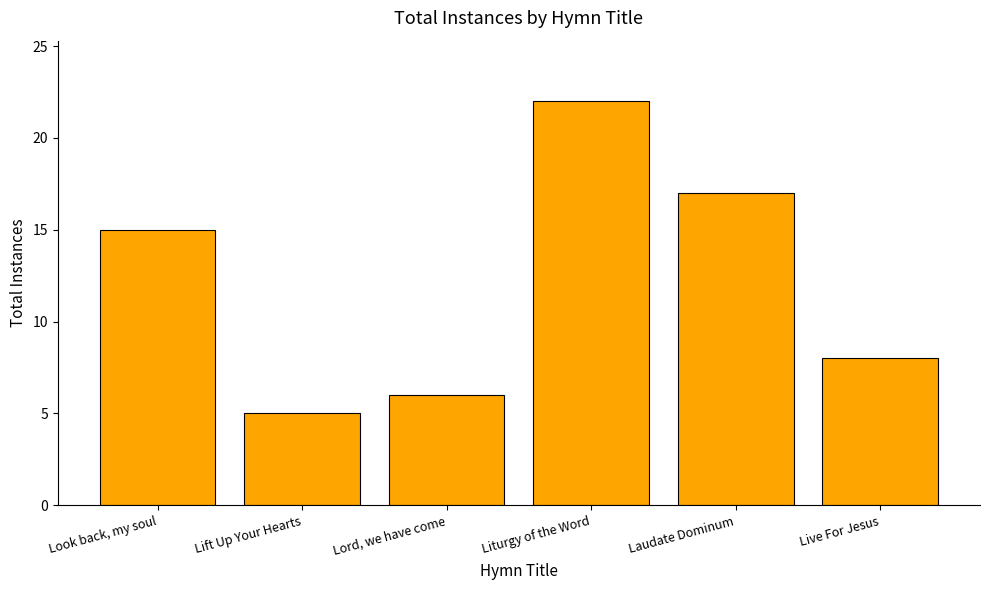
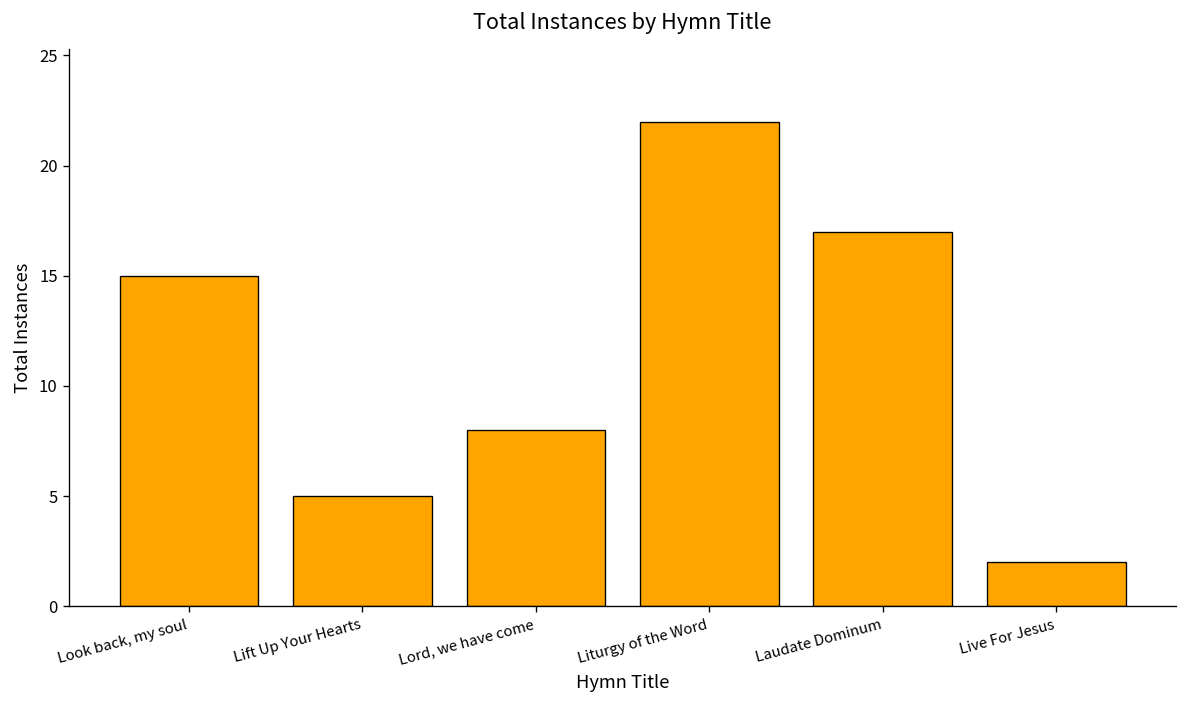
Lord, we have come: 6 -> 8
Live For Jesus: 8 -> 2
